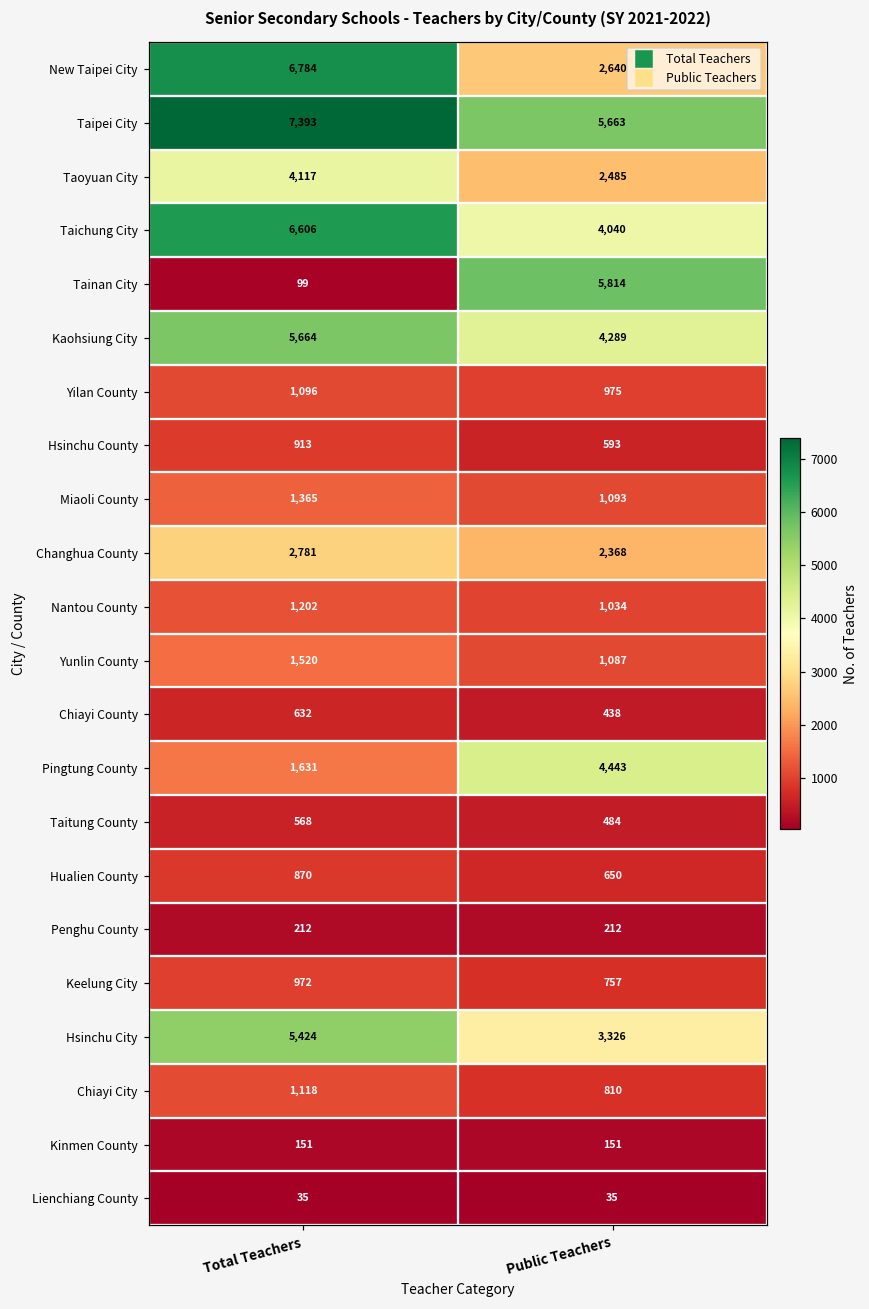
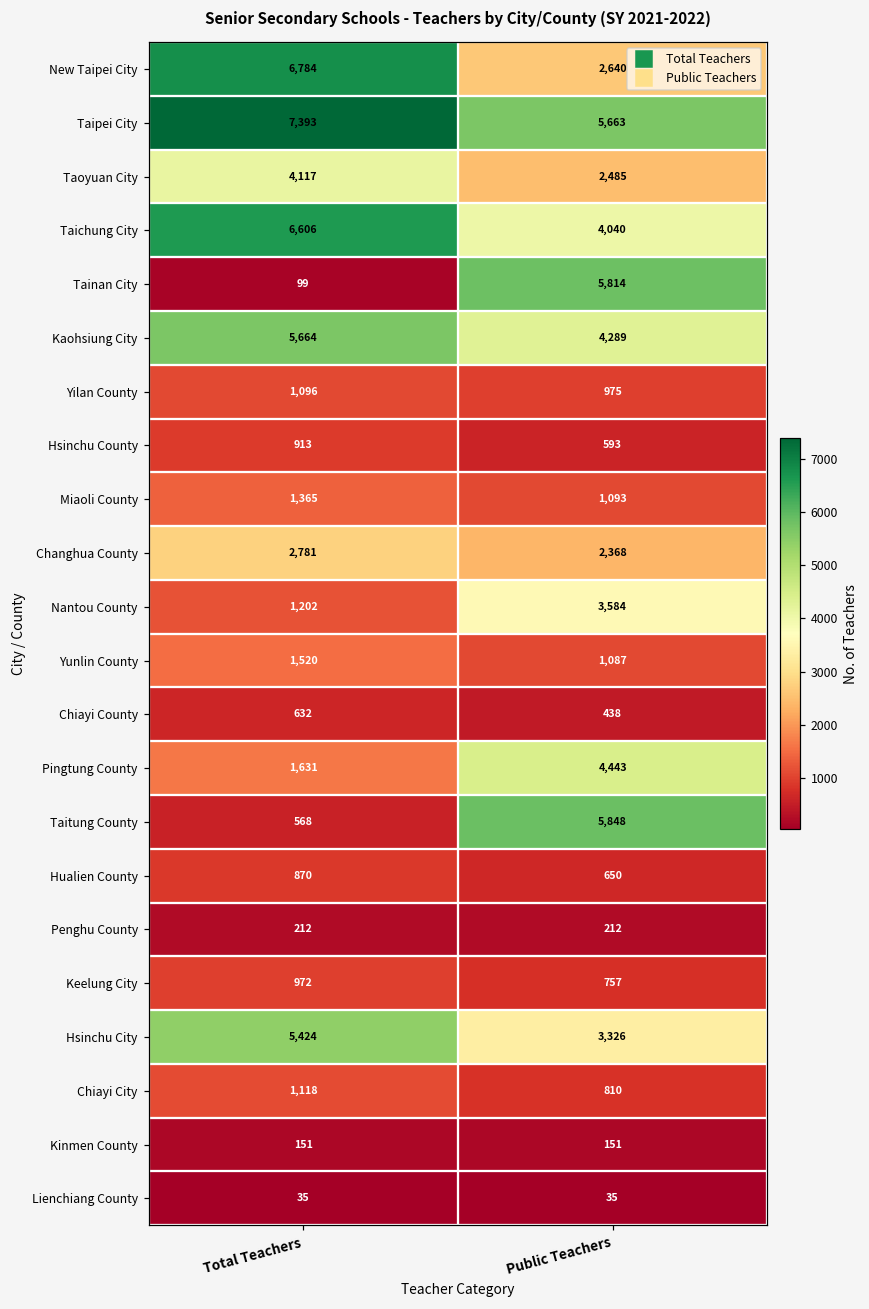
Nantou County, Public Teachers: 1,034 -> 3,584
Taitung County, Public Teachers: 484 -> 5,848
